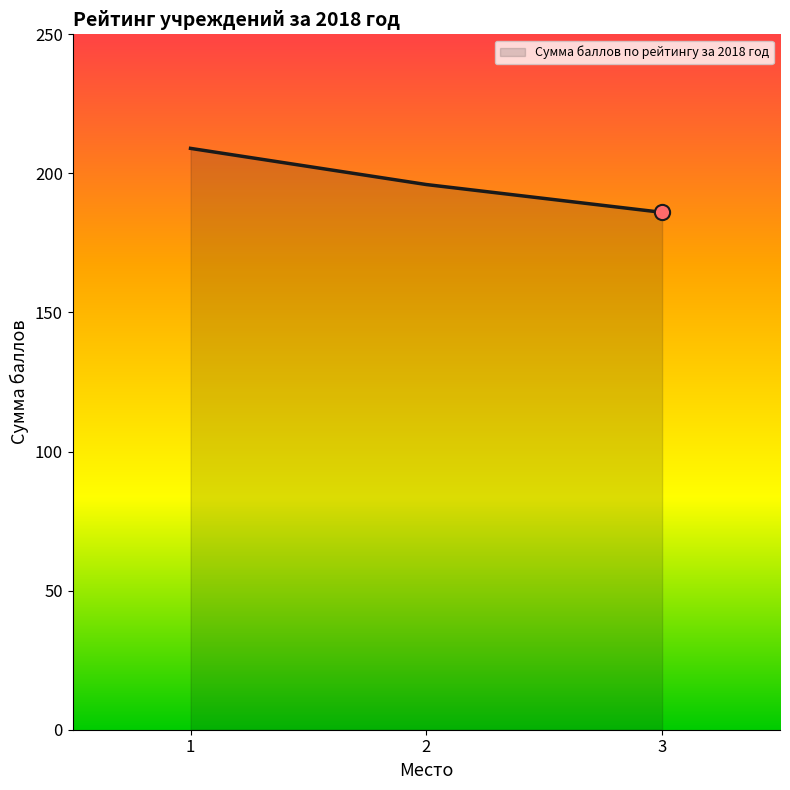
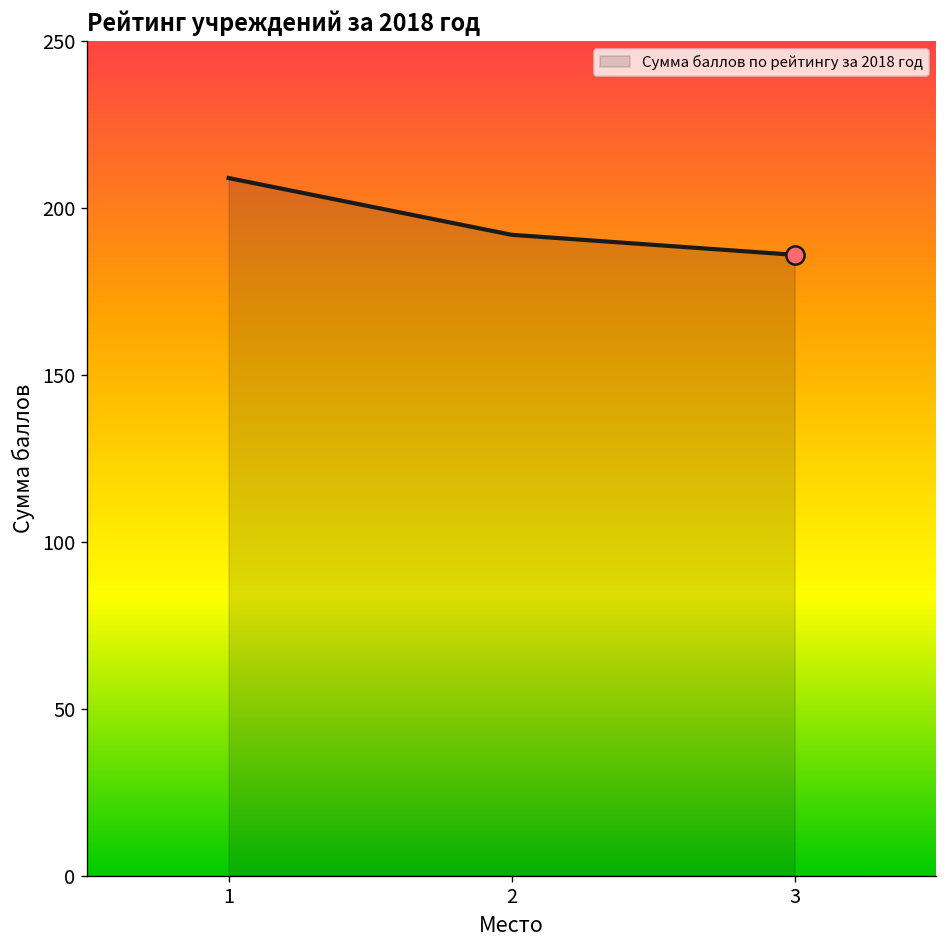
Сумма баллов по рейтингу за 2018 год, 2: 196 -> 192
